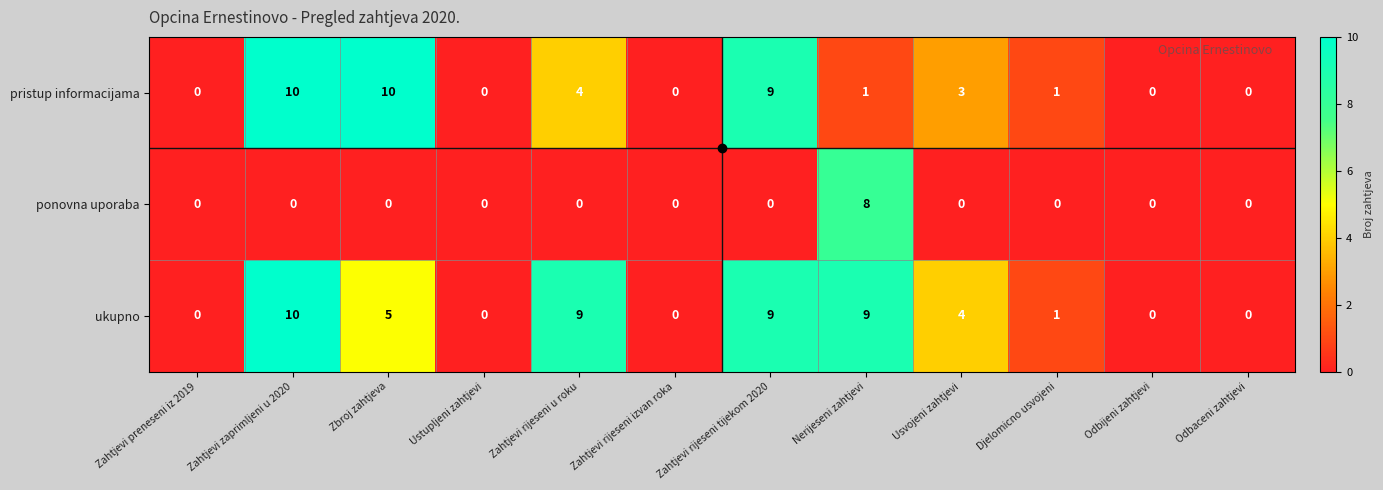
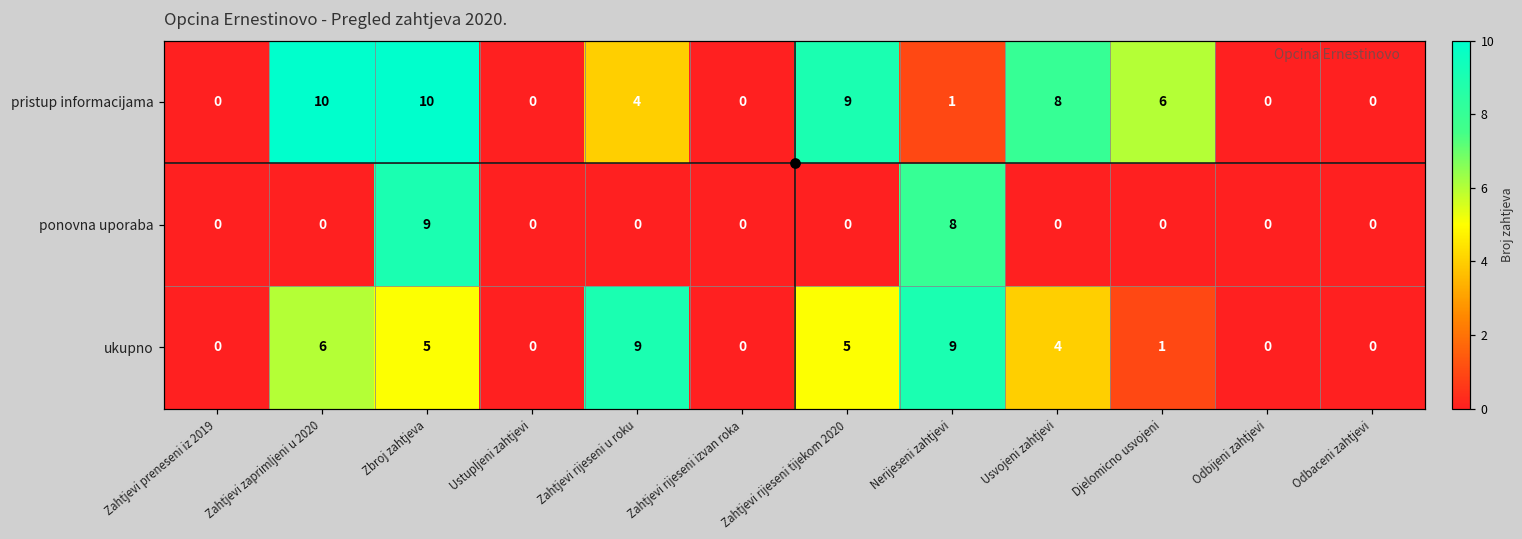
pristup informacijama, Usvojeni zahtjevi: 3 -> 8
pristup informacijama, Djelomicno usvojeni: 1 -> 6
ponovna uporaba, Zbroj zahtjeva: 0 -> 9
ukupno, Zahtjevi zaprimljeni u 2020: 10 -> 6
ukupno, Zahtjevi rijeseni tijekom 2020: 9 -> 5
